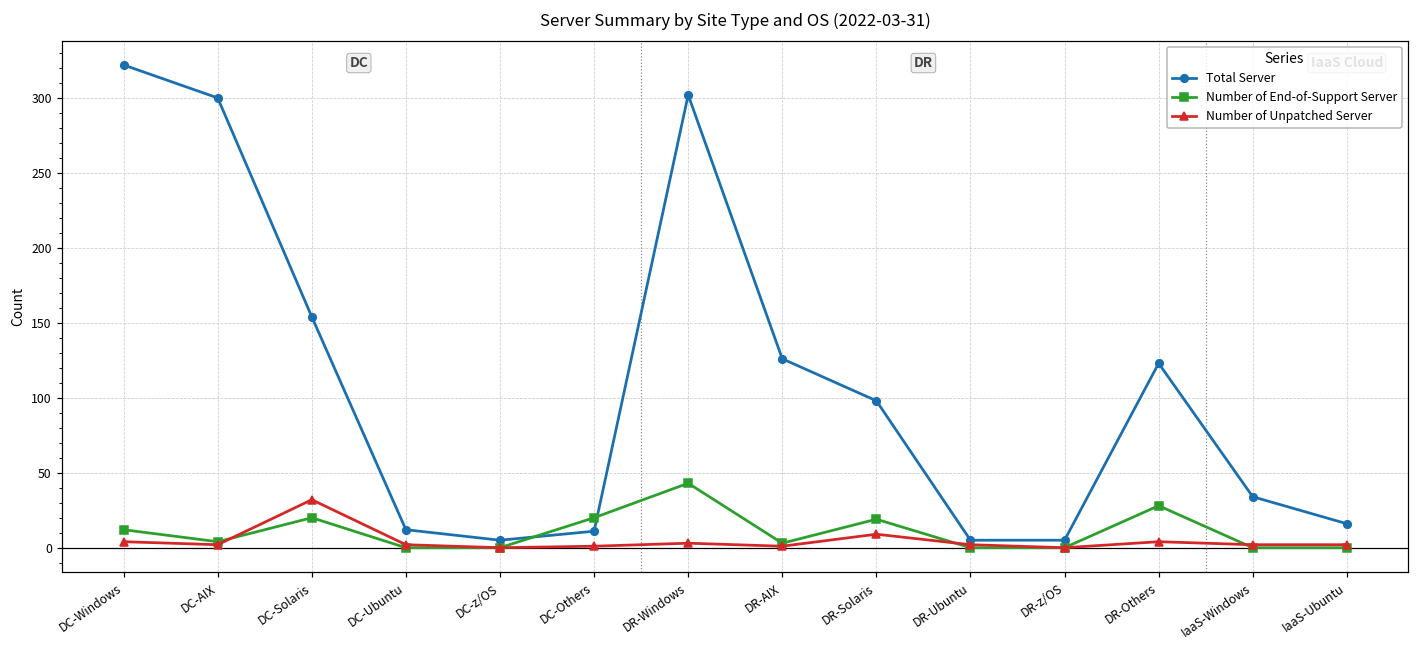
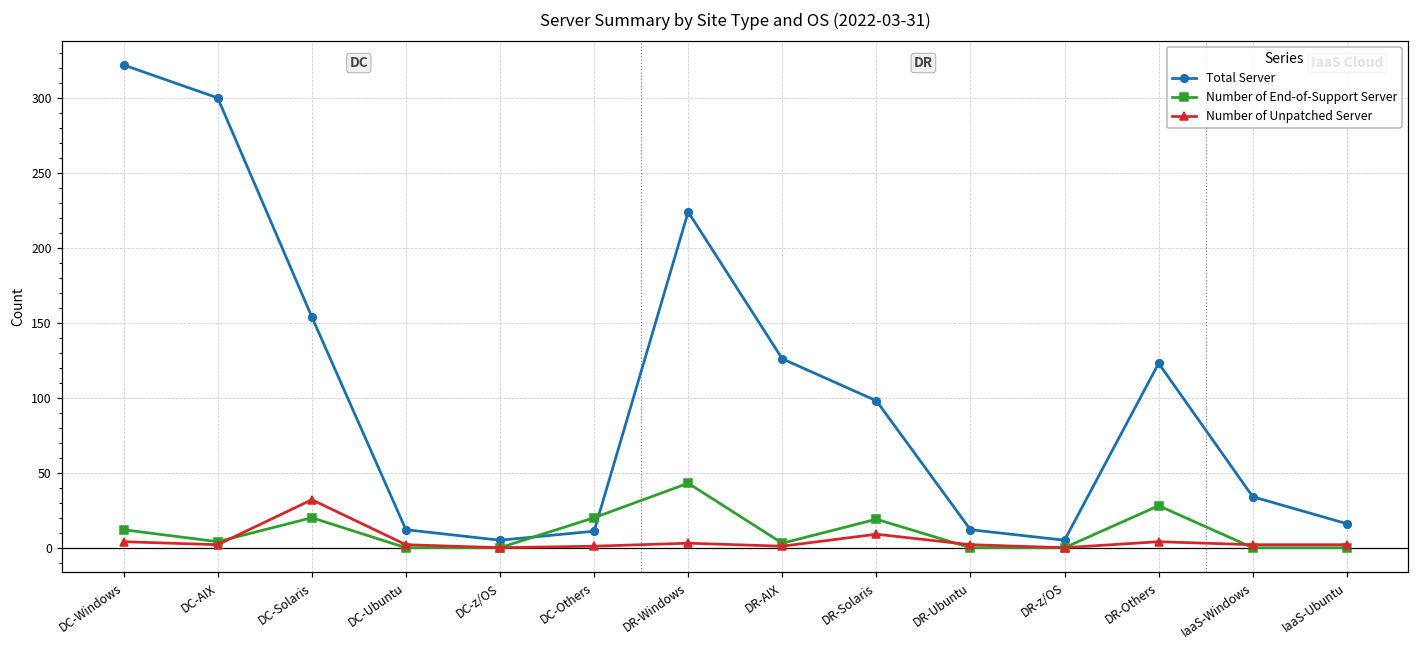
Total Server, DR-Windows: 302 -> 224
Total Server, DR-Ubuntu: 5 -> 12
